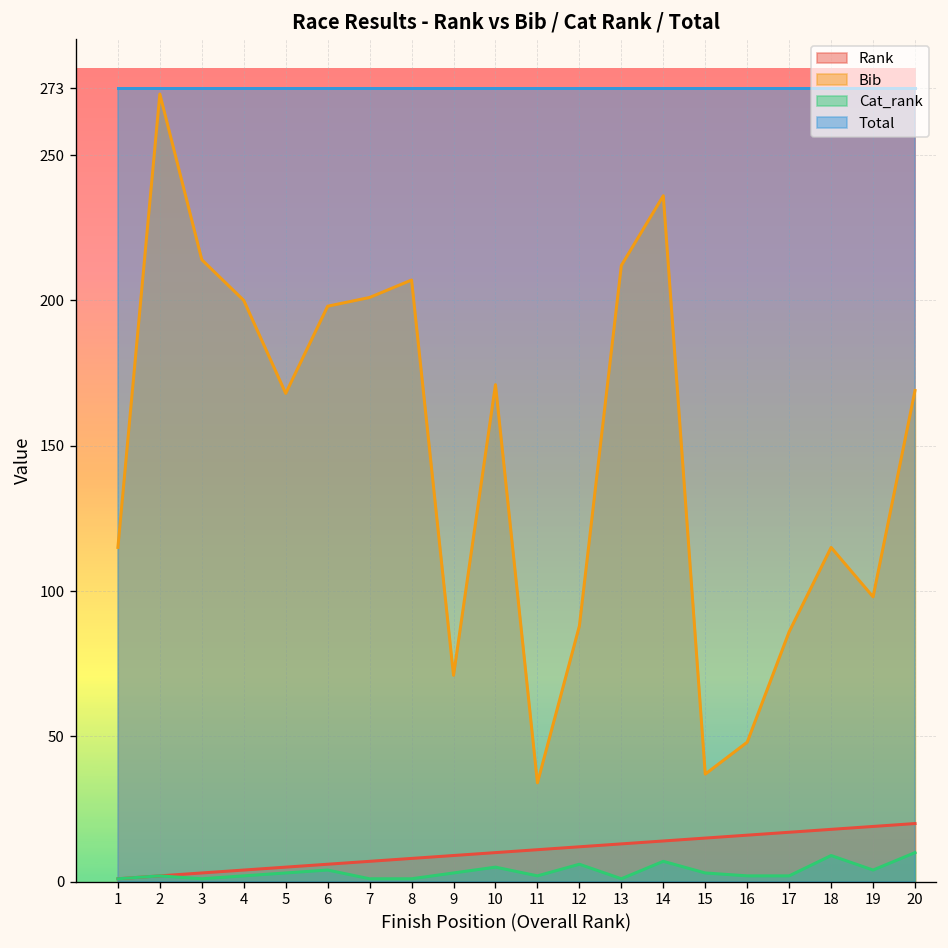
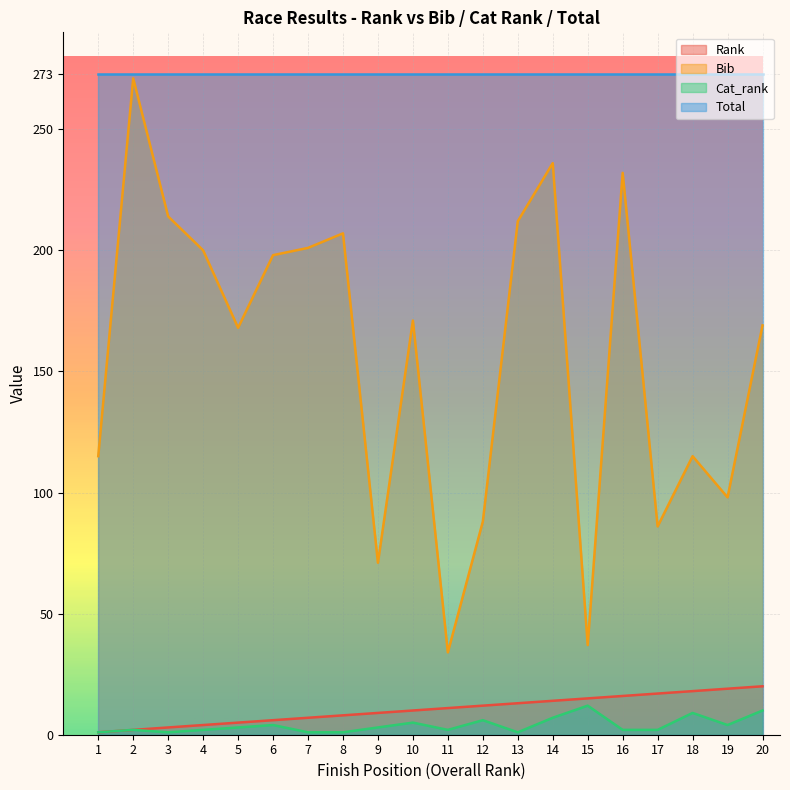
Cat_rank, 15: 3 -> 12
Bib, 16: 48 -> 232
